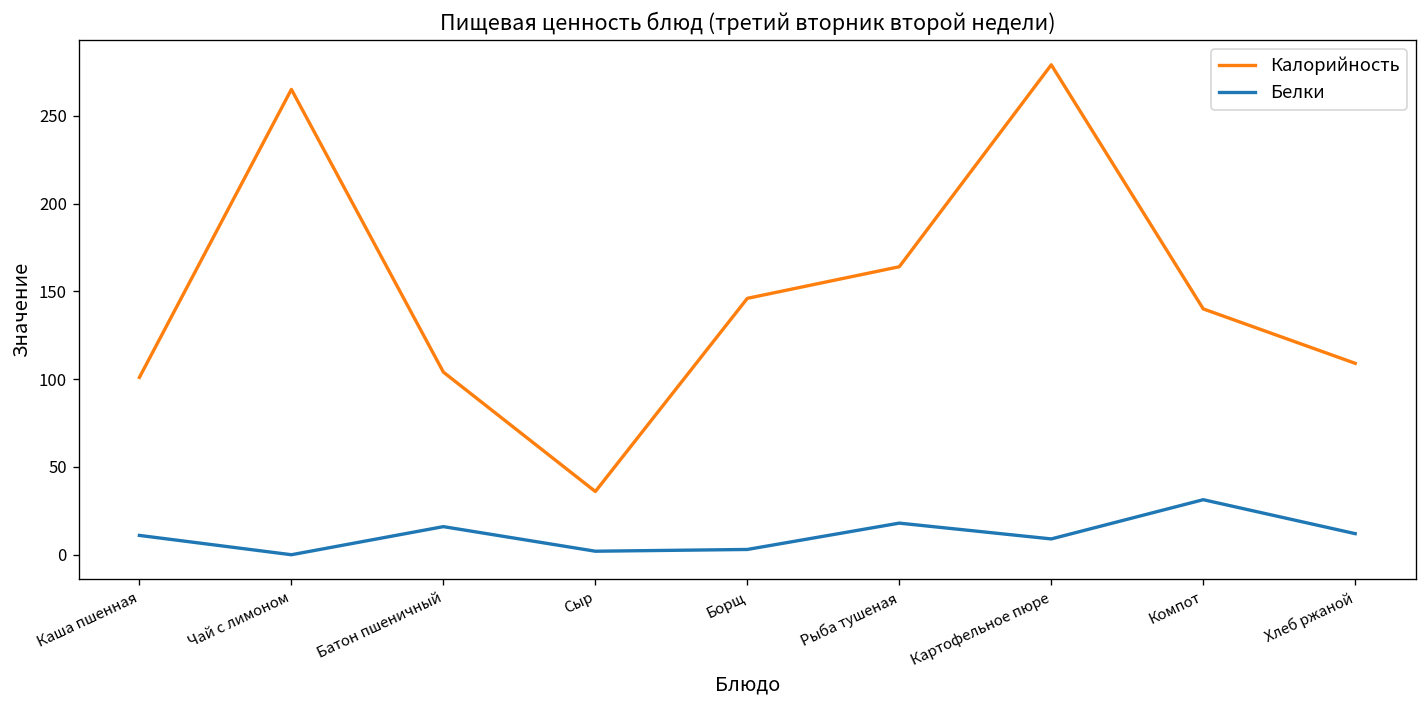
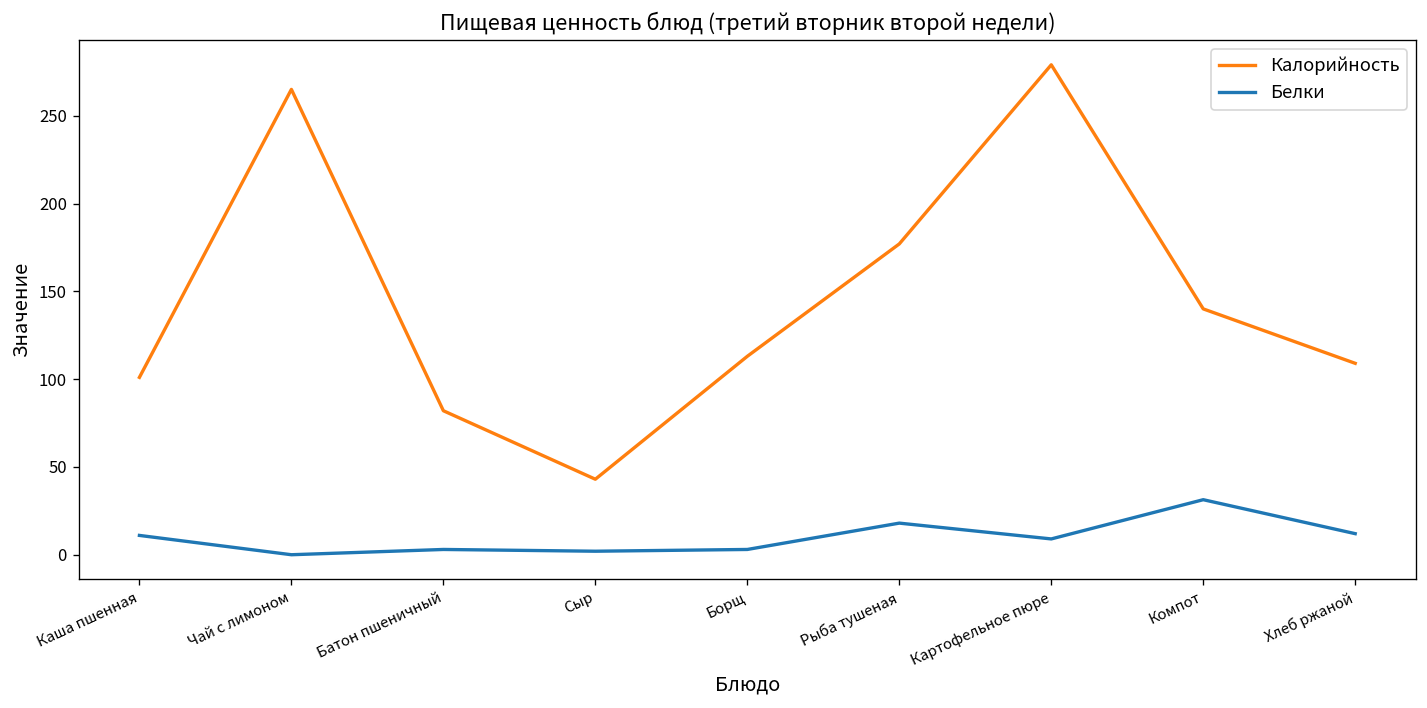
Калорийность, Батон пшеничный: 104 -> 82
Белки, Батон пшеничный: 16 -> 3
Калорийность, Сыр: 36 -> 43
Калорийность, Борщ: 146 -> 113
Калорийность, Рыба тушеная: 164 -> 177
